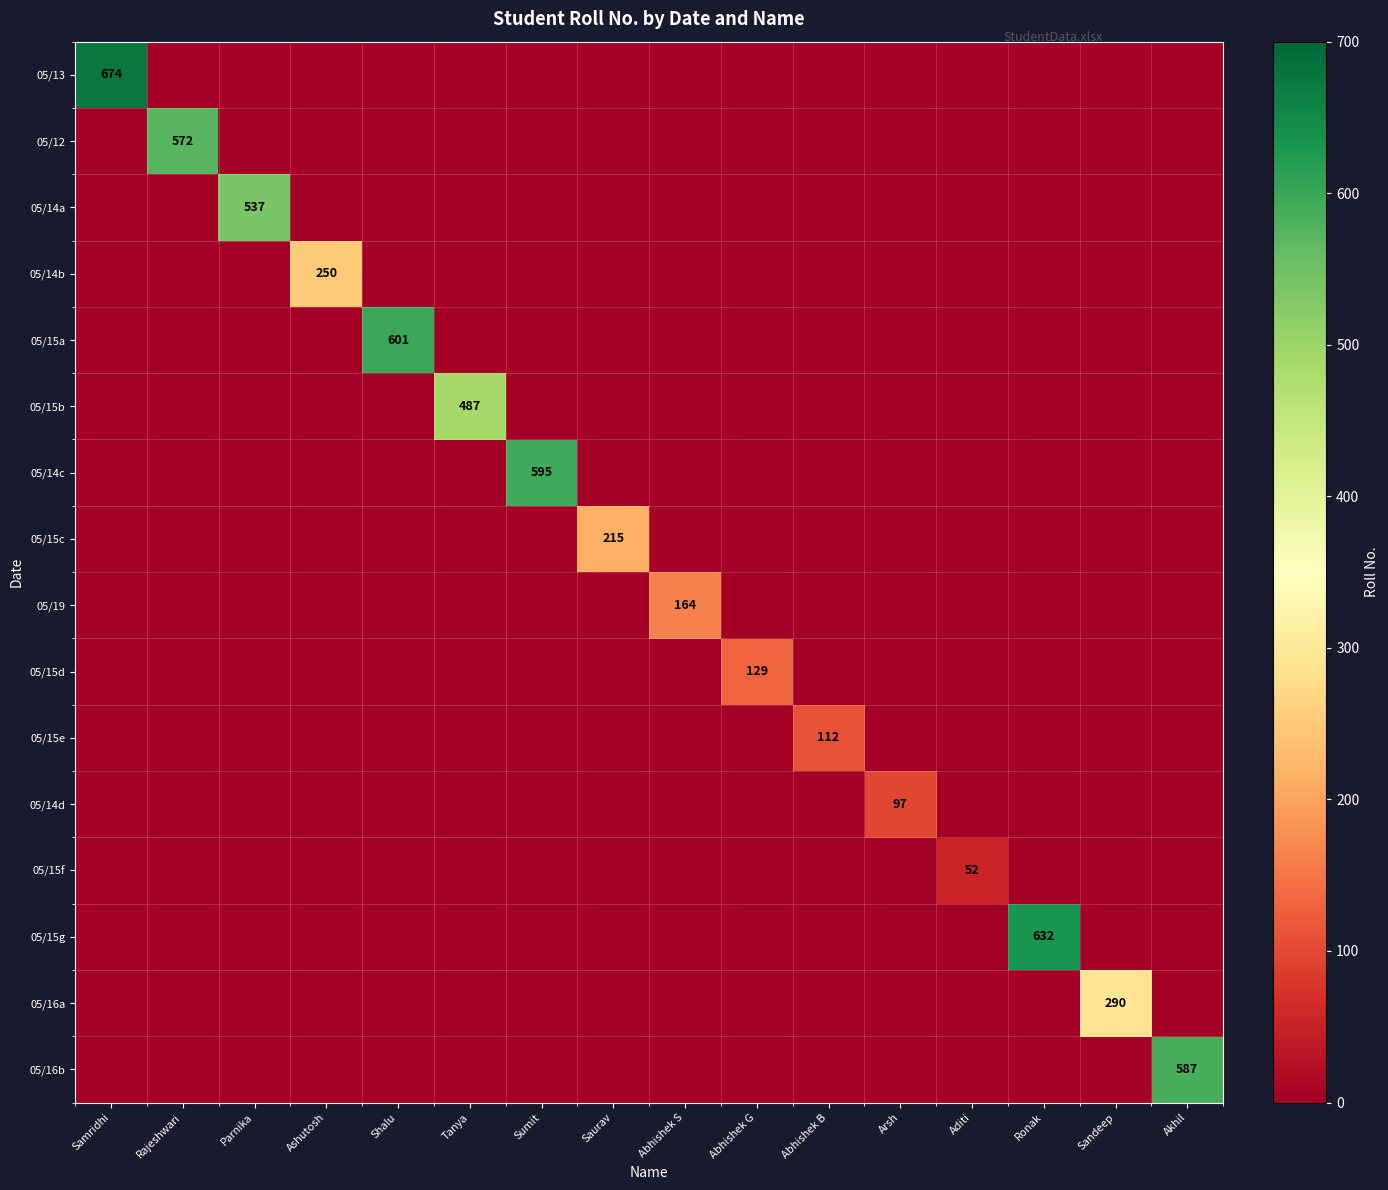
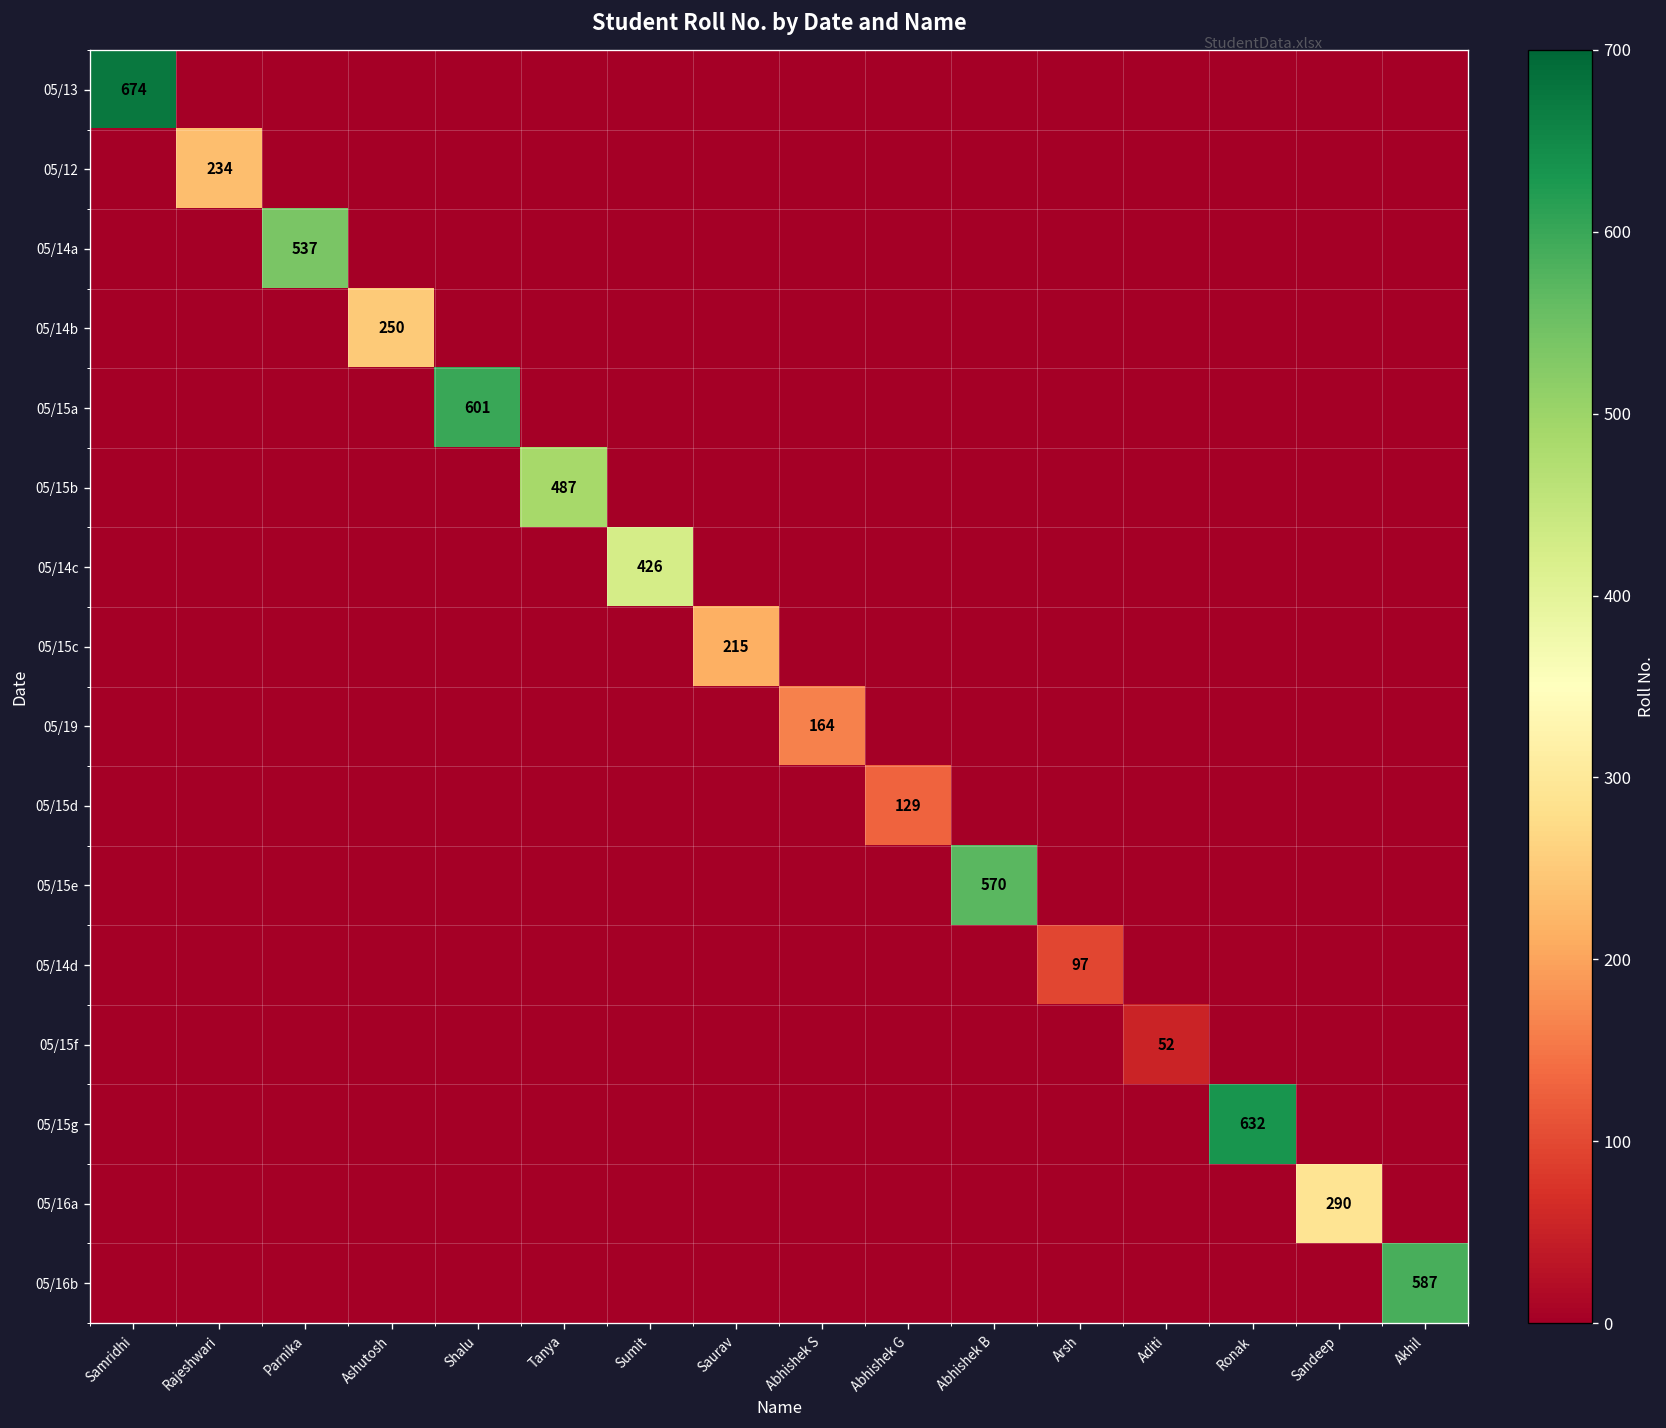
05/12, Rajeshwari: 572 -> 234
05/14c, Sumit: 595 -> 426
05/15e, Abhishek B: 112 -> 570
